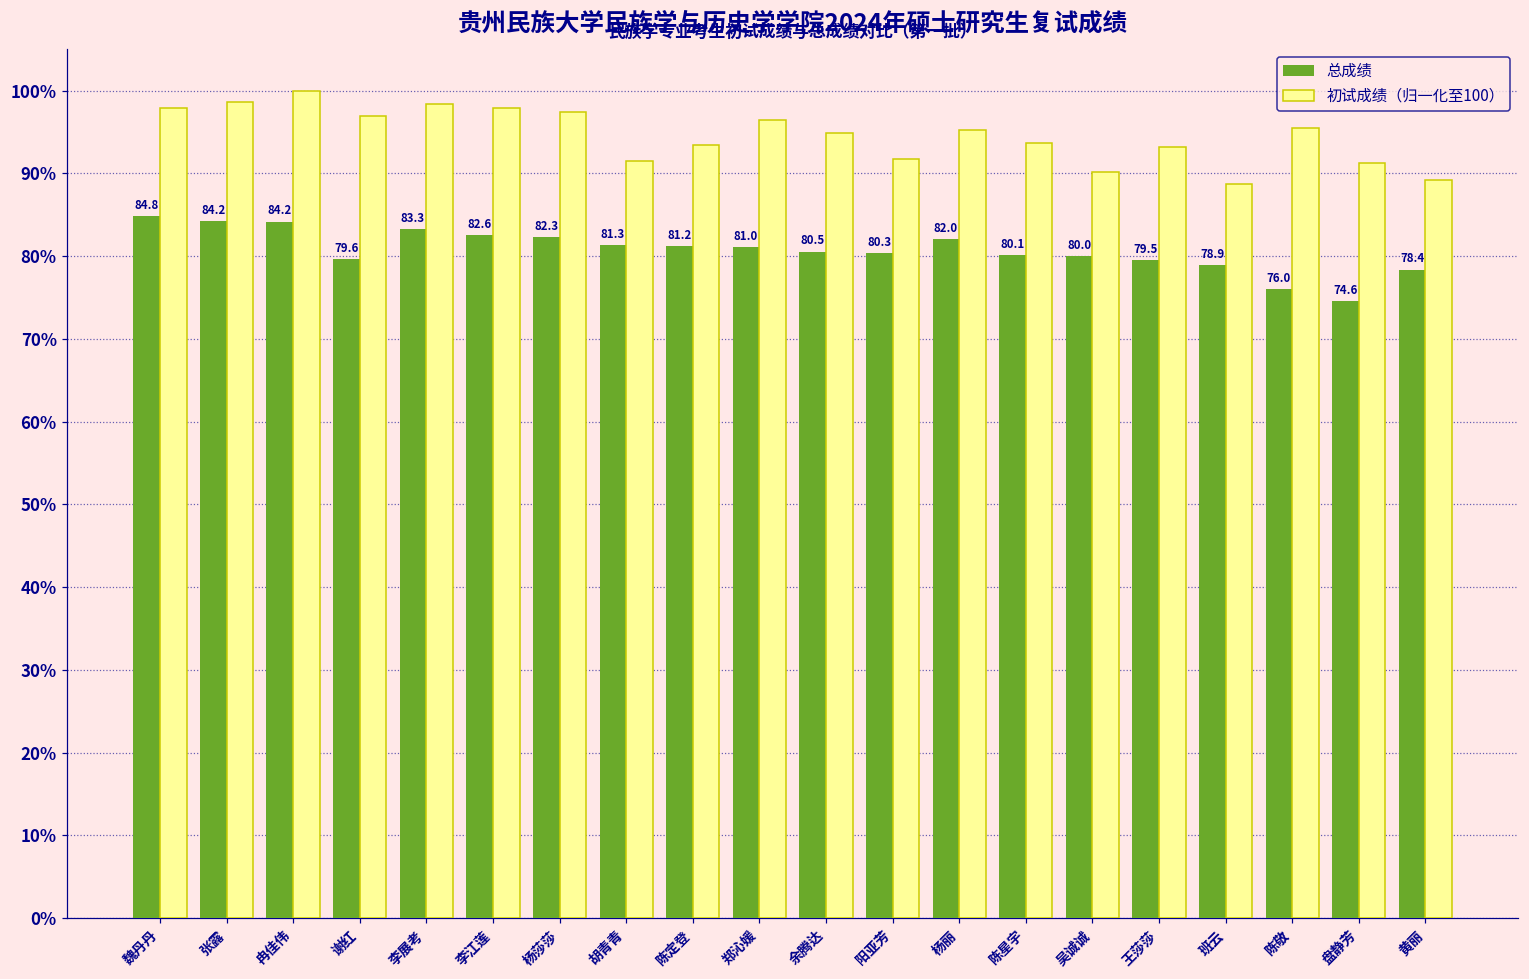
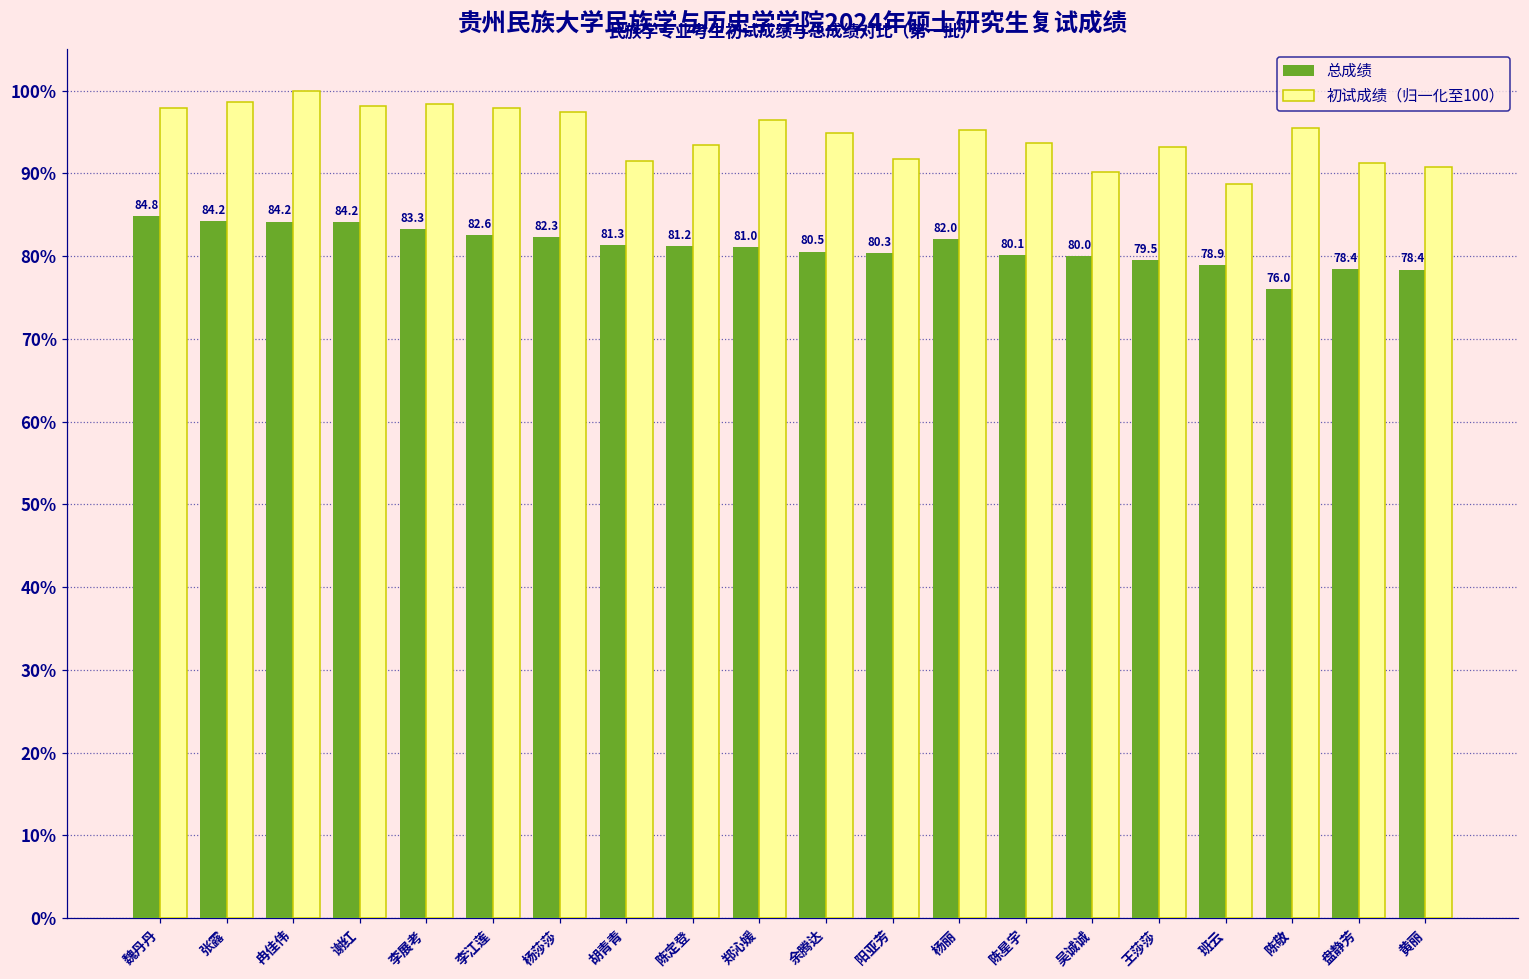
总成绩, 谢红: 79.6 -> 84.2
初试成绩（归一化至100）, 谢红: 97% -> 98%
总成绩, 盘静芳: 74.6 -> 78.4
初试成绩（归一化至100）, 黄丽: 89% -> 91%
